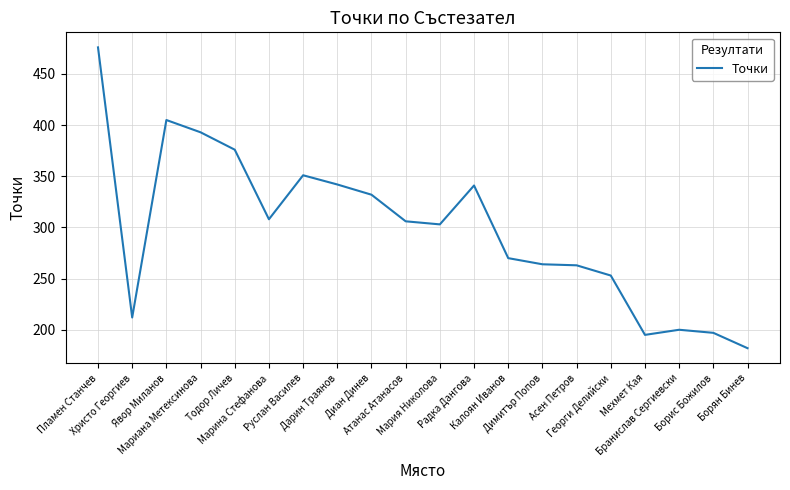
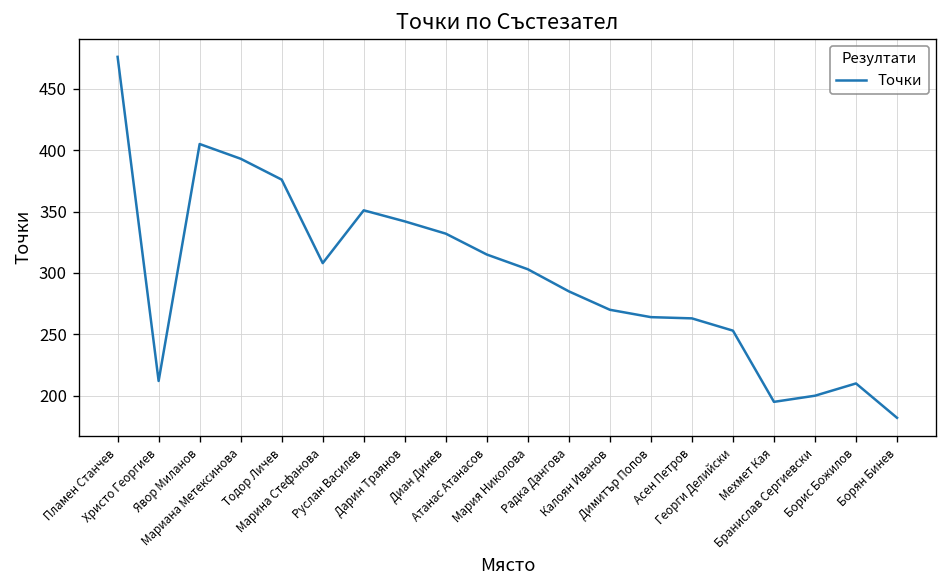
Атанас Атанасов: 306 -> 315
Радка Дангова: 341 -> 285
Борис Божилов: 197 -> 210
